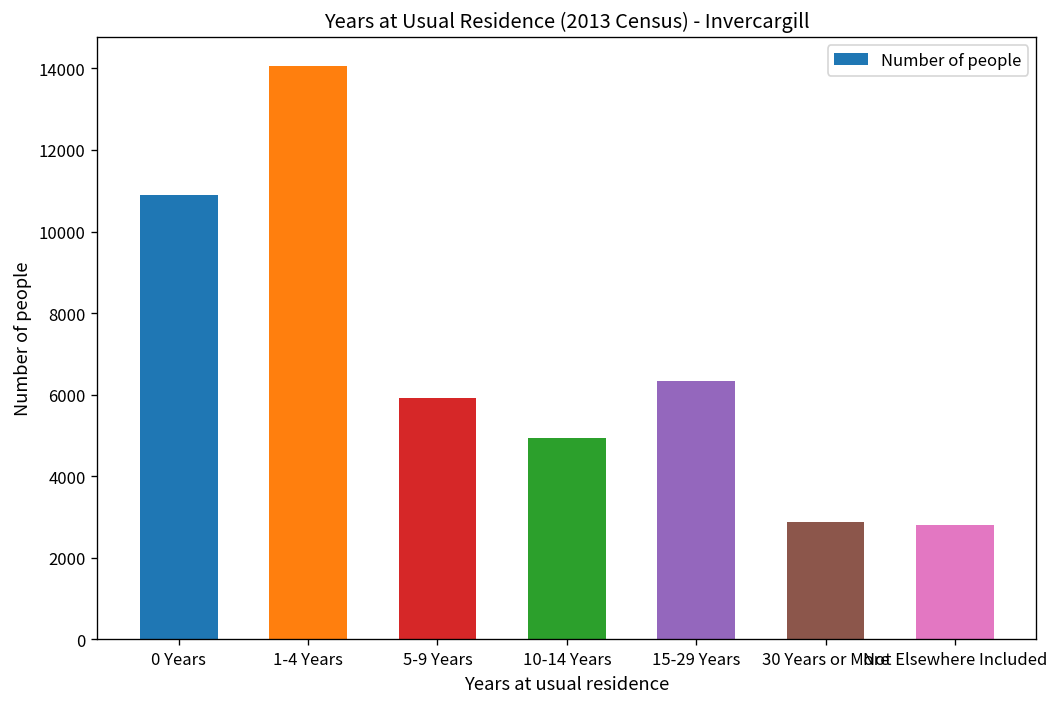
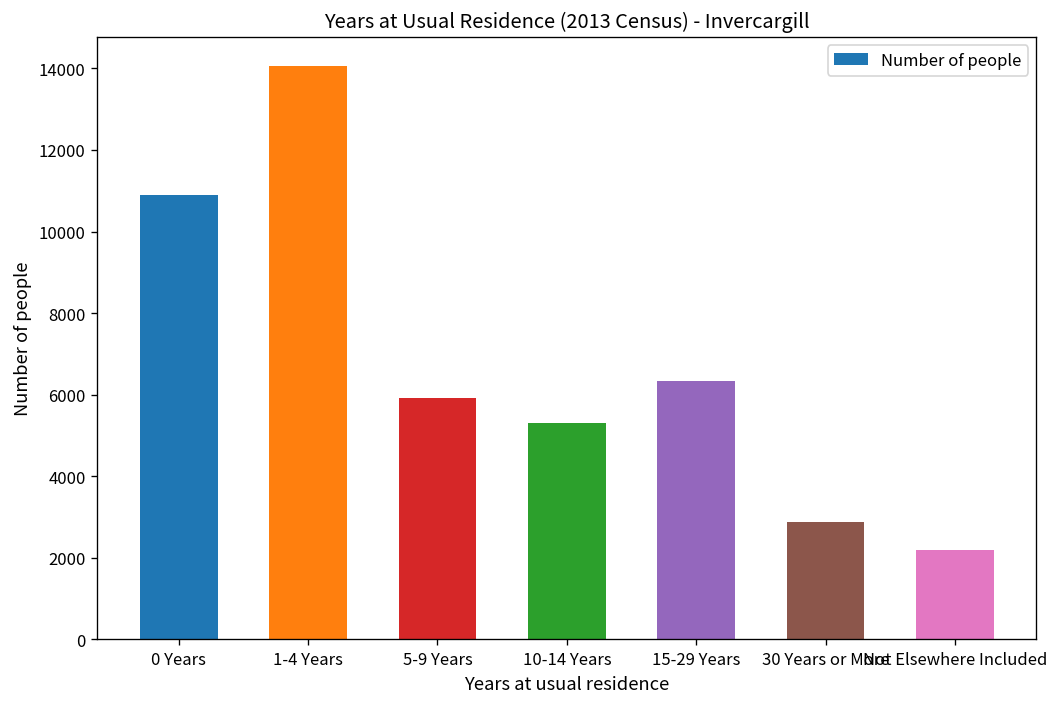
10-14 Years: 5000 -> 5300
Not Elsewhere Included: 2800 -> 2200
